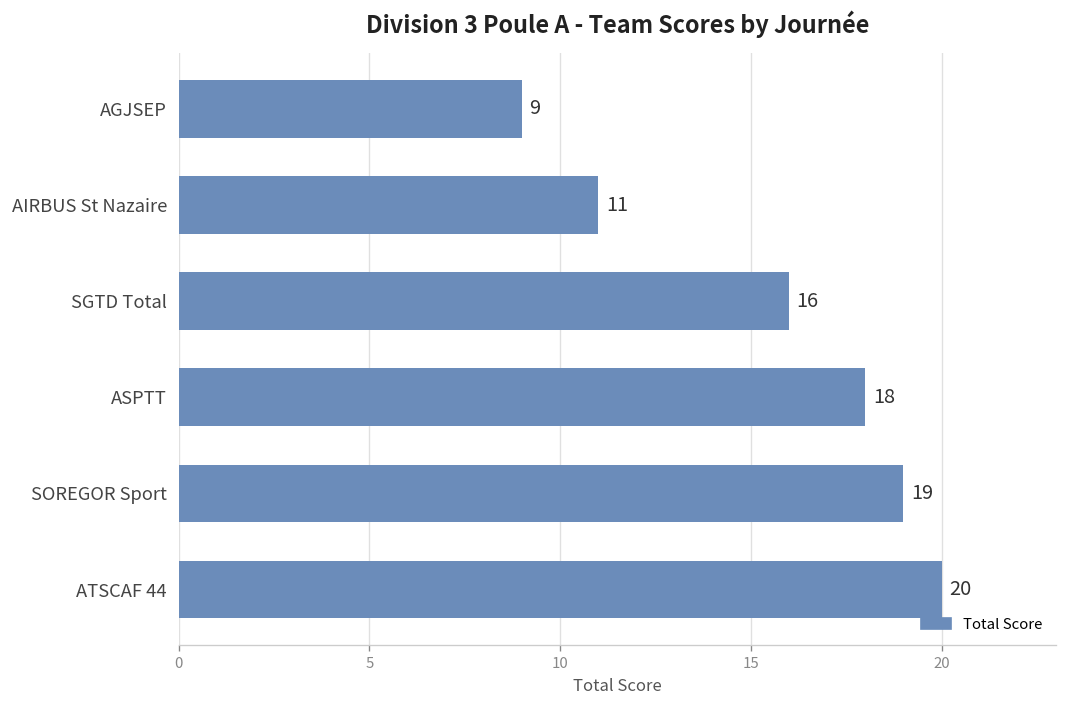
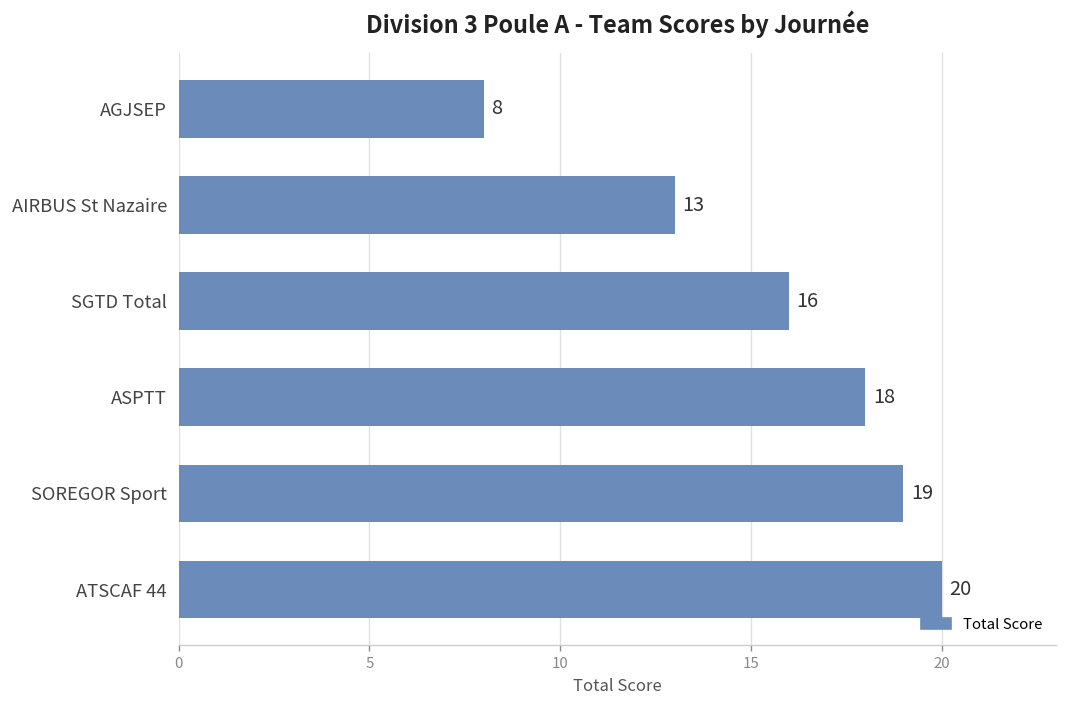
AGJSEP: 9 -> 8
AIRBUS St Nazaire: 11 -> 13
